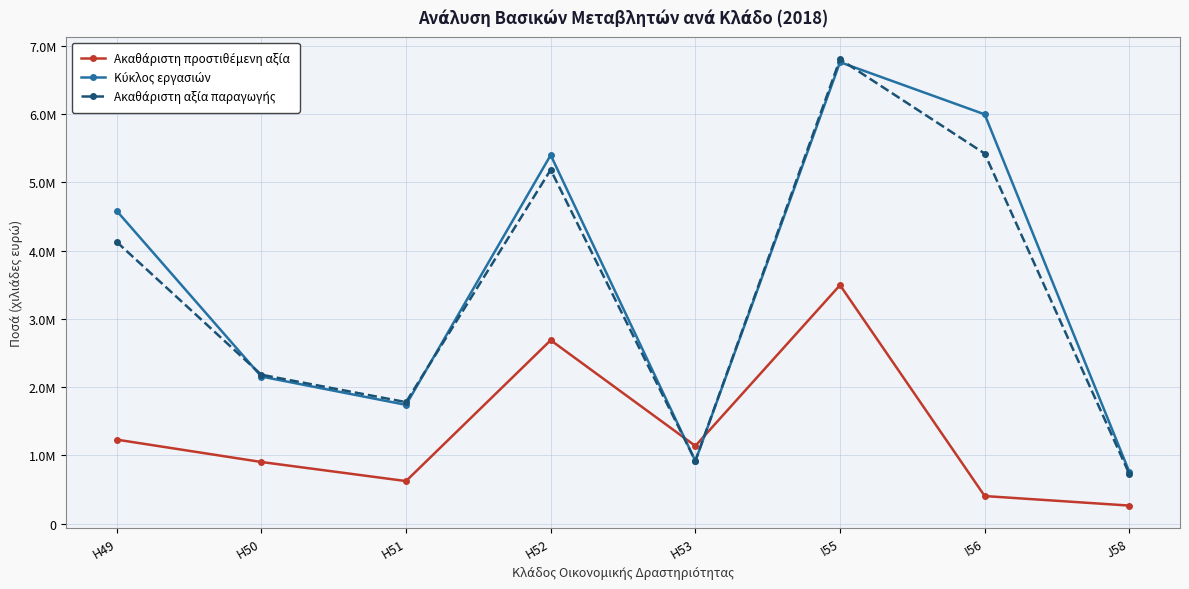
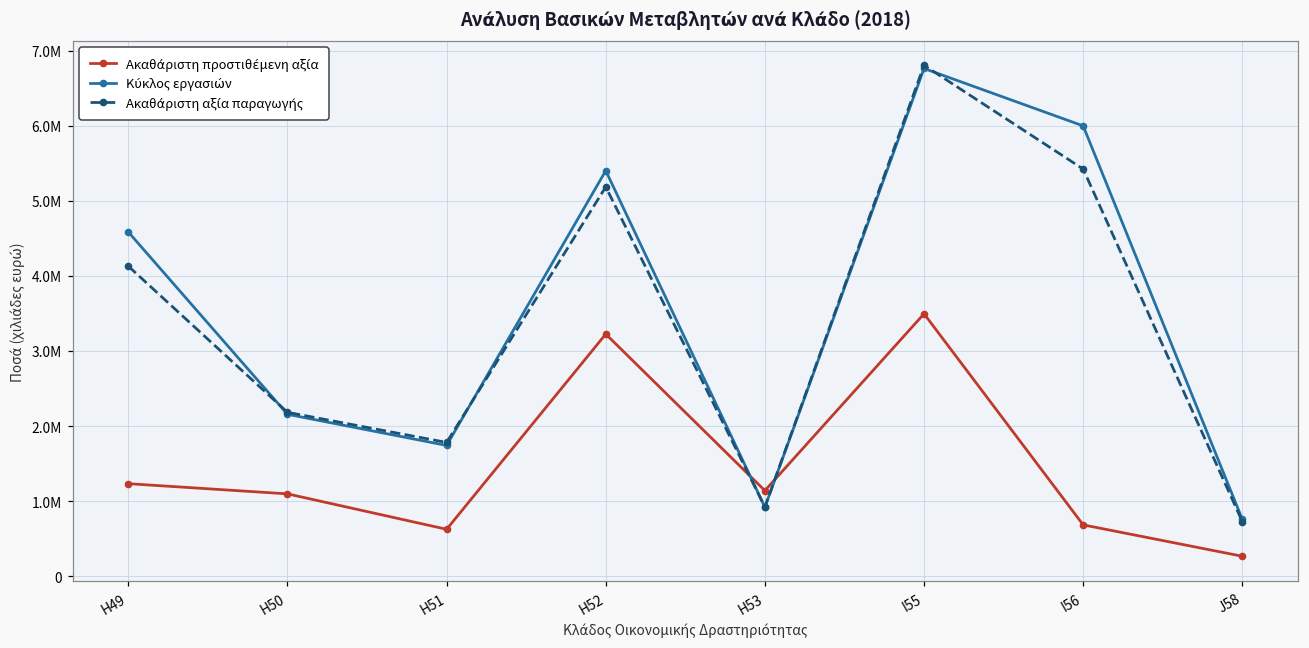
Ακαθάριστη προστιθέμενη αξία, H50: 900000 -> 1100000
Ακαθάριστη προστιθέμενη αξία, H52: 2700000 -> 3200000
Ακαθάριστη προστιθέμενη αξία, I56: 400000 -> 700000
